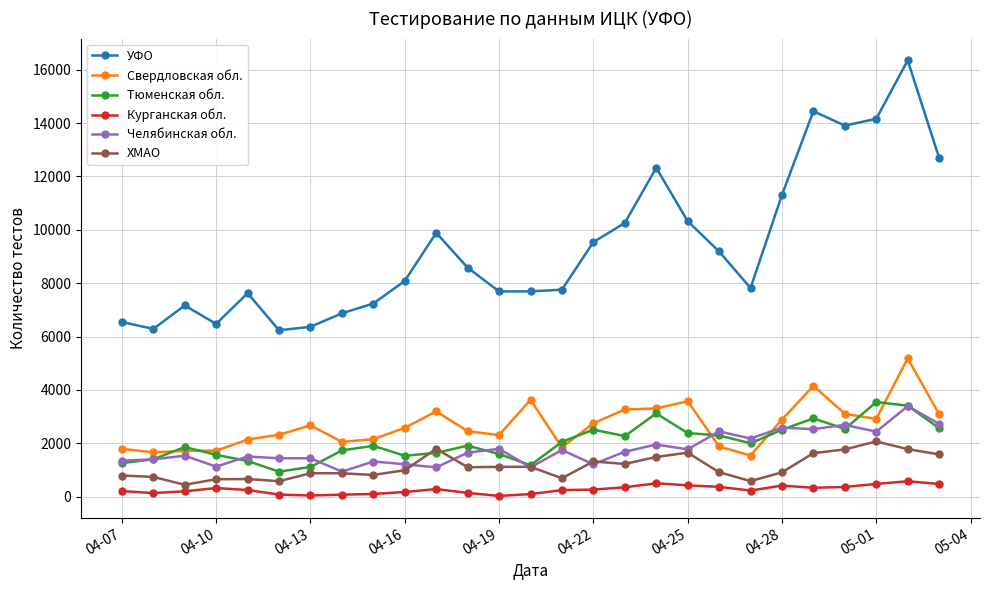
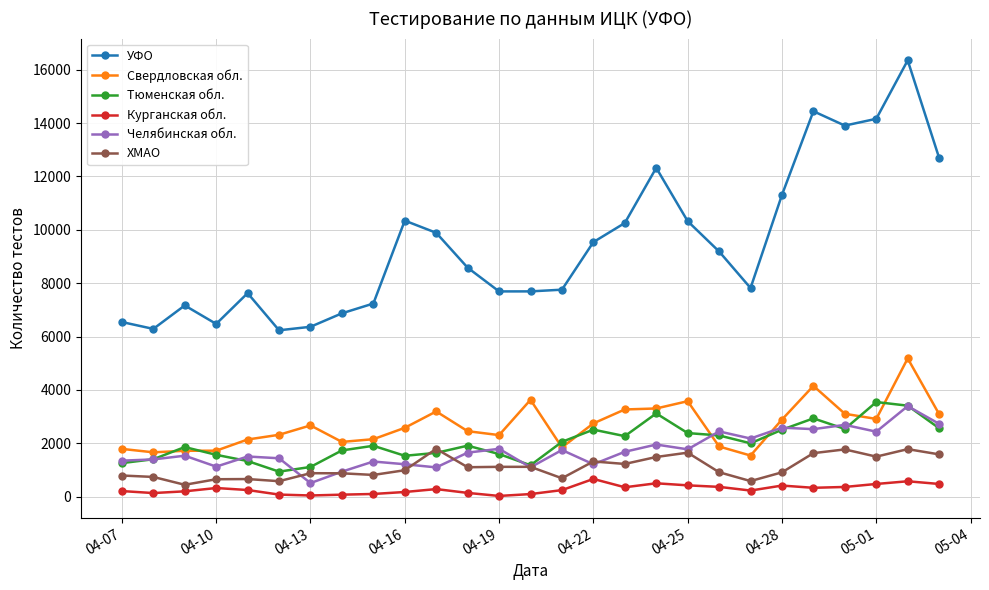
Челябинская обл., 04-13: 1400 -> 500
УФО, 04-16: 8100 -> 10300
Курганская обл., 04-22: 300 -> 700
ХМАО, 05-01: 2100 -> 1500
